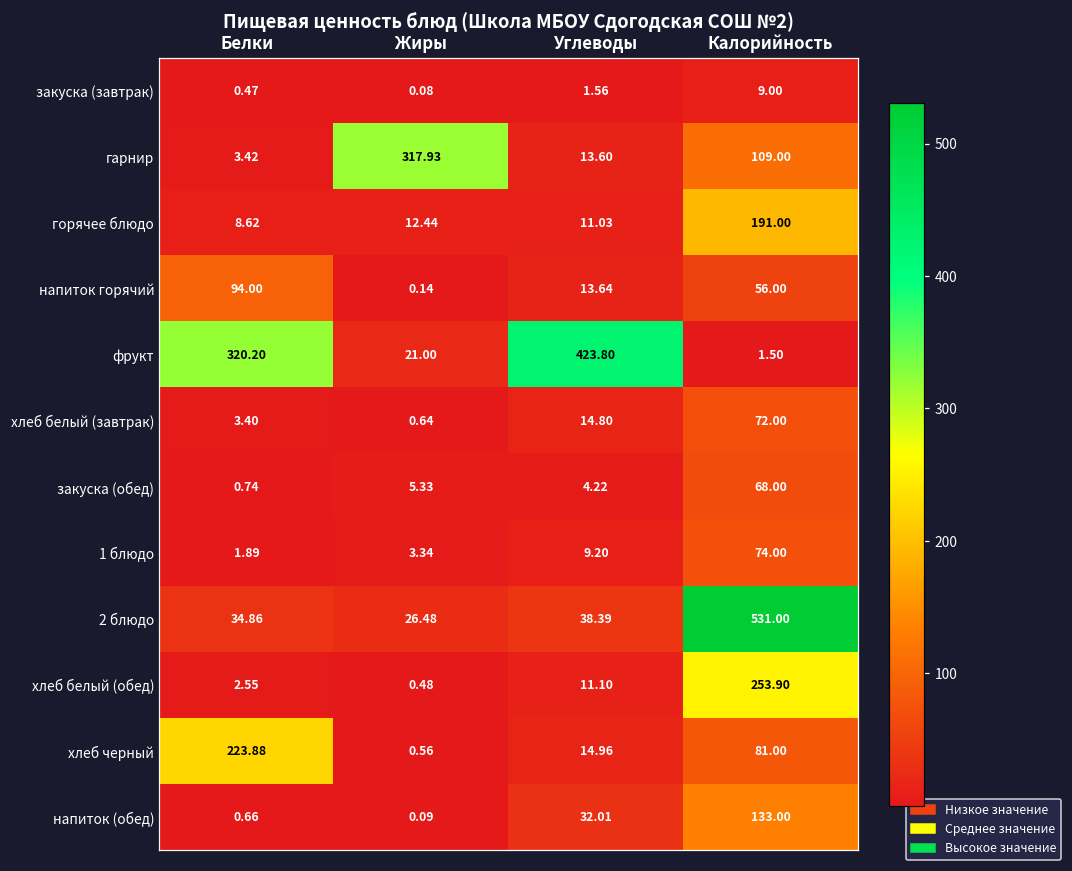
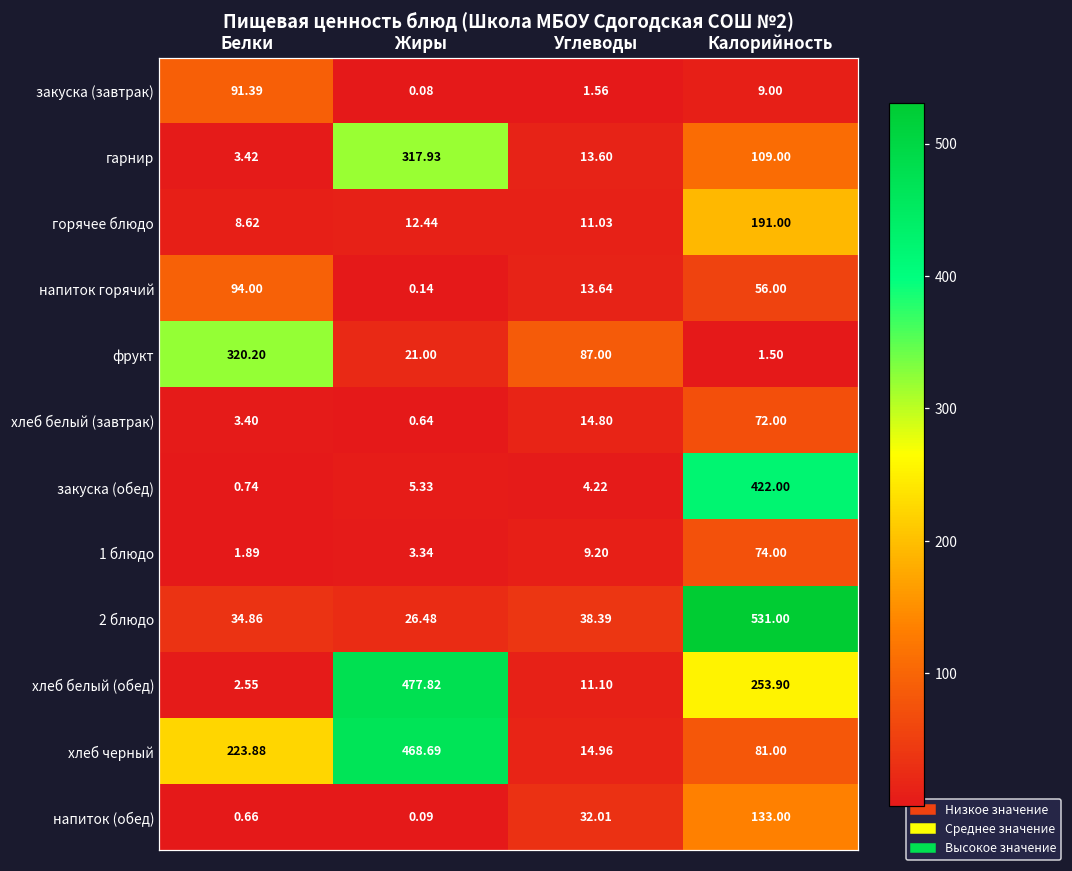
закуска (завтрак), Белки: 0.47 -> 91.39
фрукт, Углеводы: 423.80 -> 87.00
закуска (обед), Калорийность: 68.00 -> 422.00
хлеб белый (обед), Жиры: 0.48 -> 477.82
хлеб черный, Жиры: 0.56 -> 468.69
